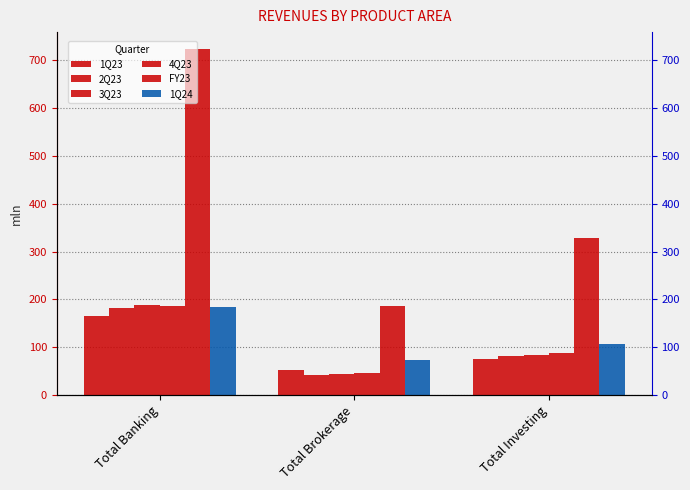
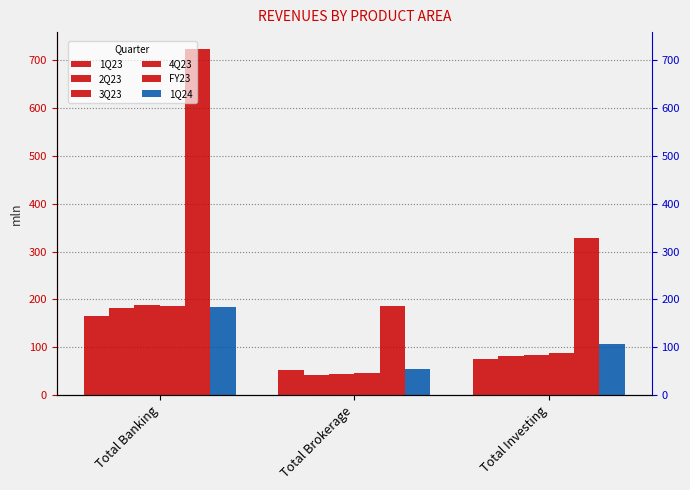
1Q24, Total Brokerage: 70 -> 50
